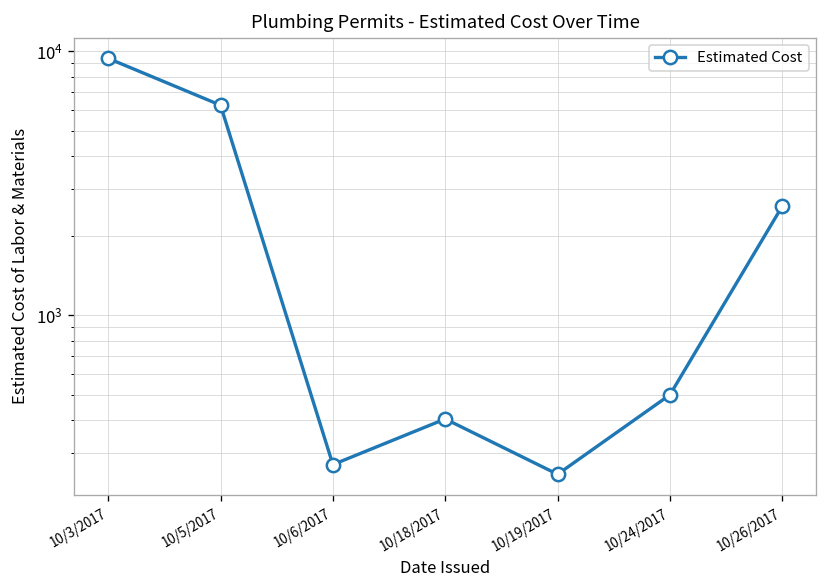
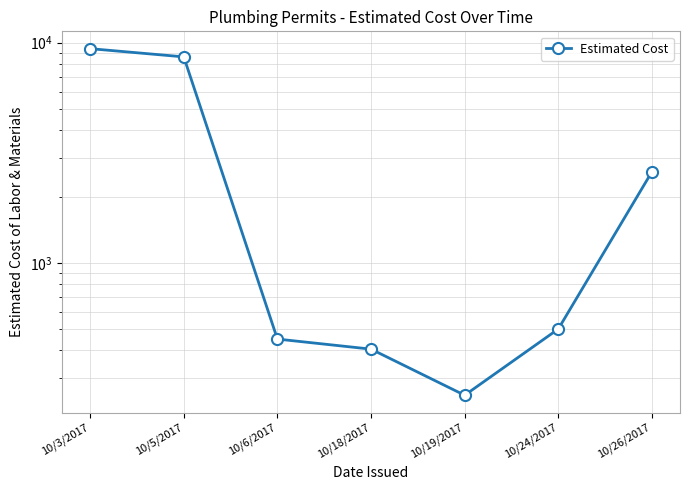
10/5/2017: 6300 -> 8600
10/6/2017: 270 -> 450
